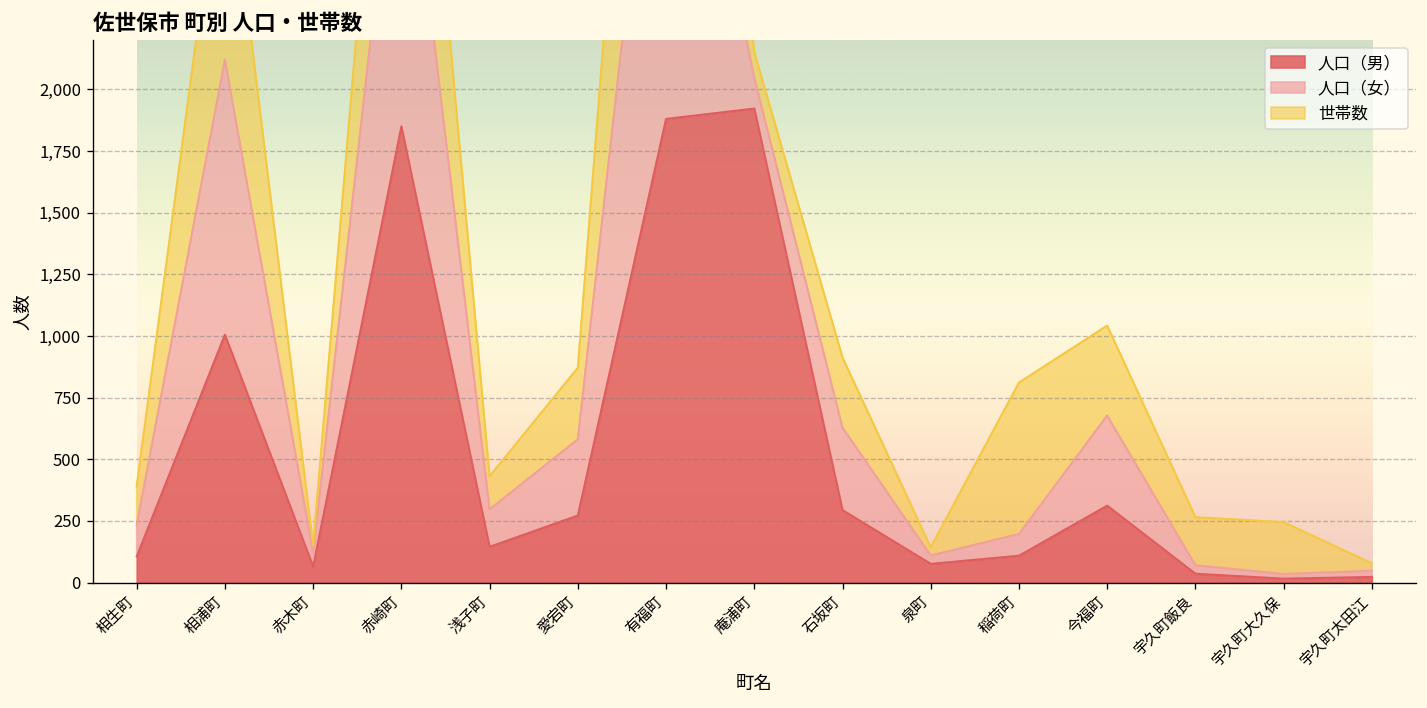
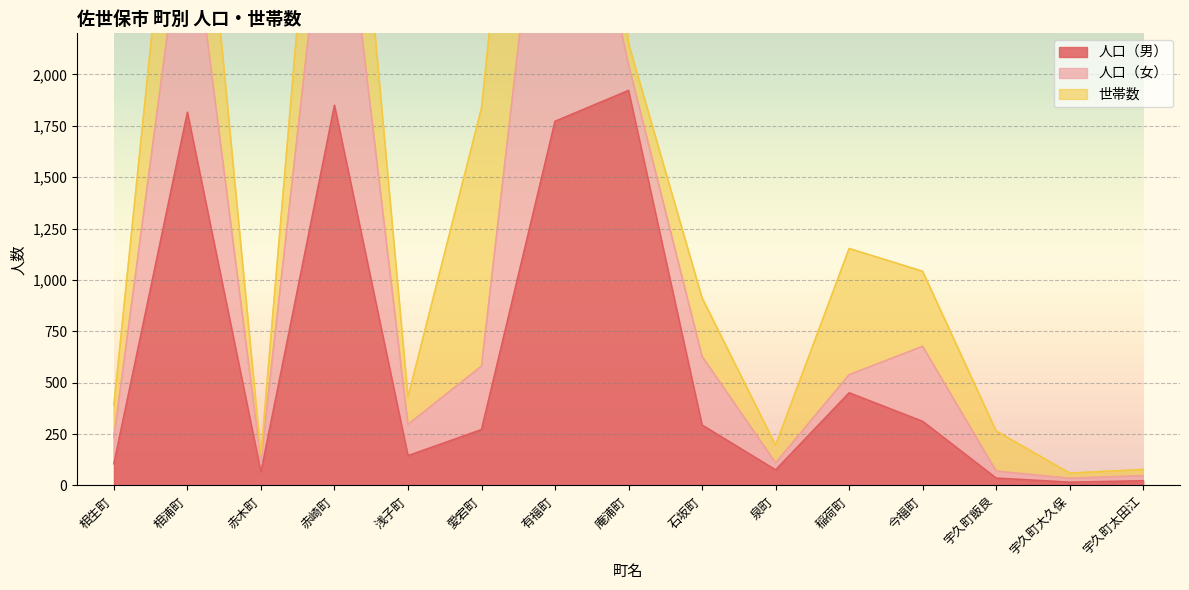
人口（男）, 相浦町: 1,010 -> 1,820
世帯数, 愛宕町: 290 -> 1,260
人口（男）, 有福町: 1,880 -> 1,770
世帯数, 泉町: 30 -> 90
人口（男）, 稲荷町: 110 -> 450
世帯数, 宇久町大久保: 210 -> 30
